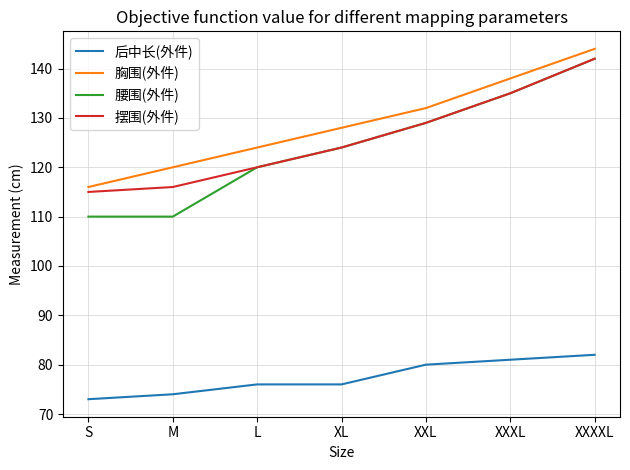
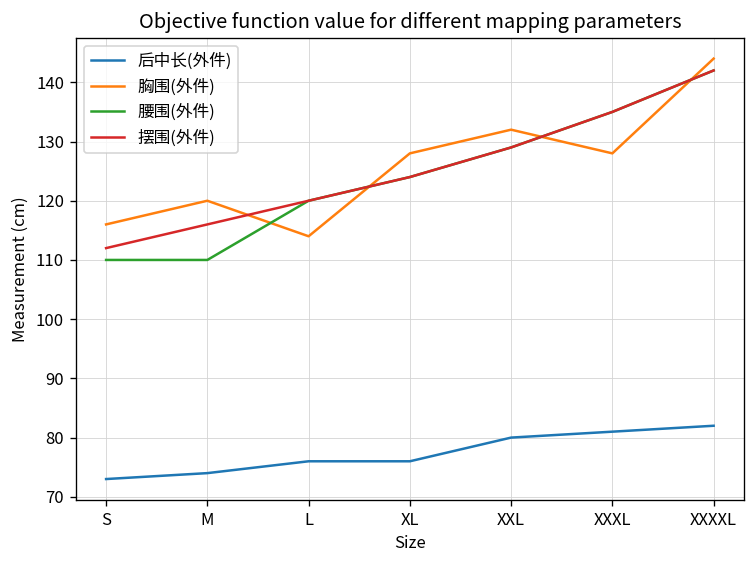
摆围(外件), S: 115 -> 112
胸围(外件), L: 124 -> 114
胸围(外件), XXXL: 138 -> 128
